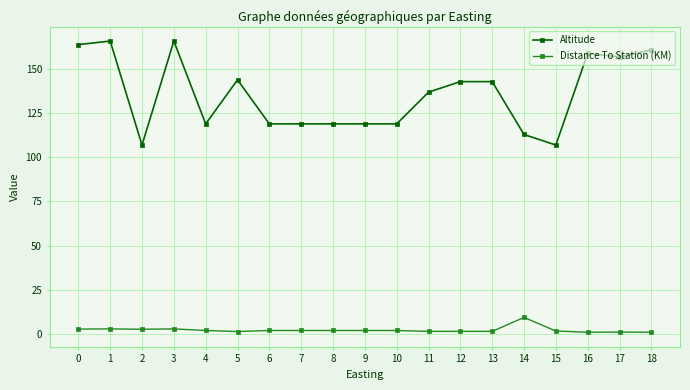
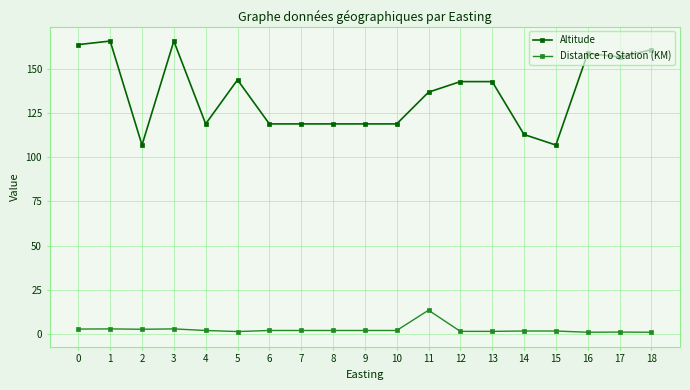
Distance To Station (KM), 11: 1 -> 13
Distance To Station (KM), 14: 9 -> 2
